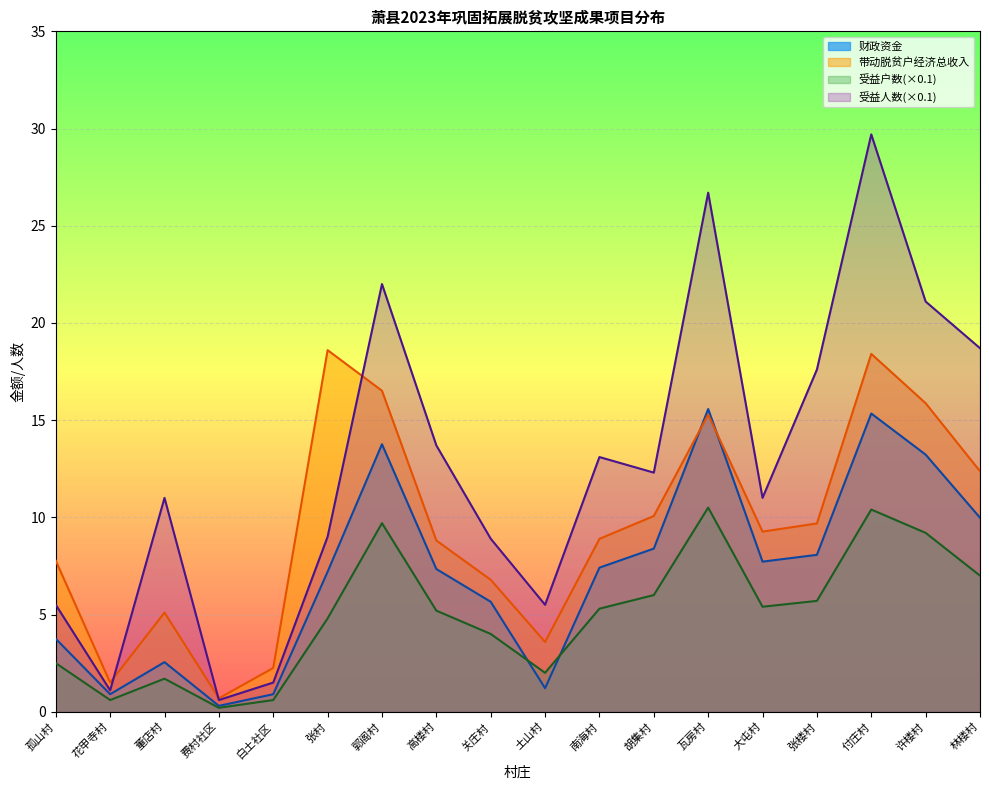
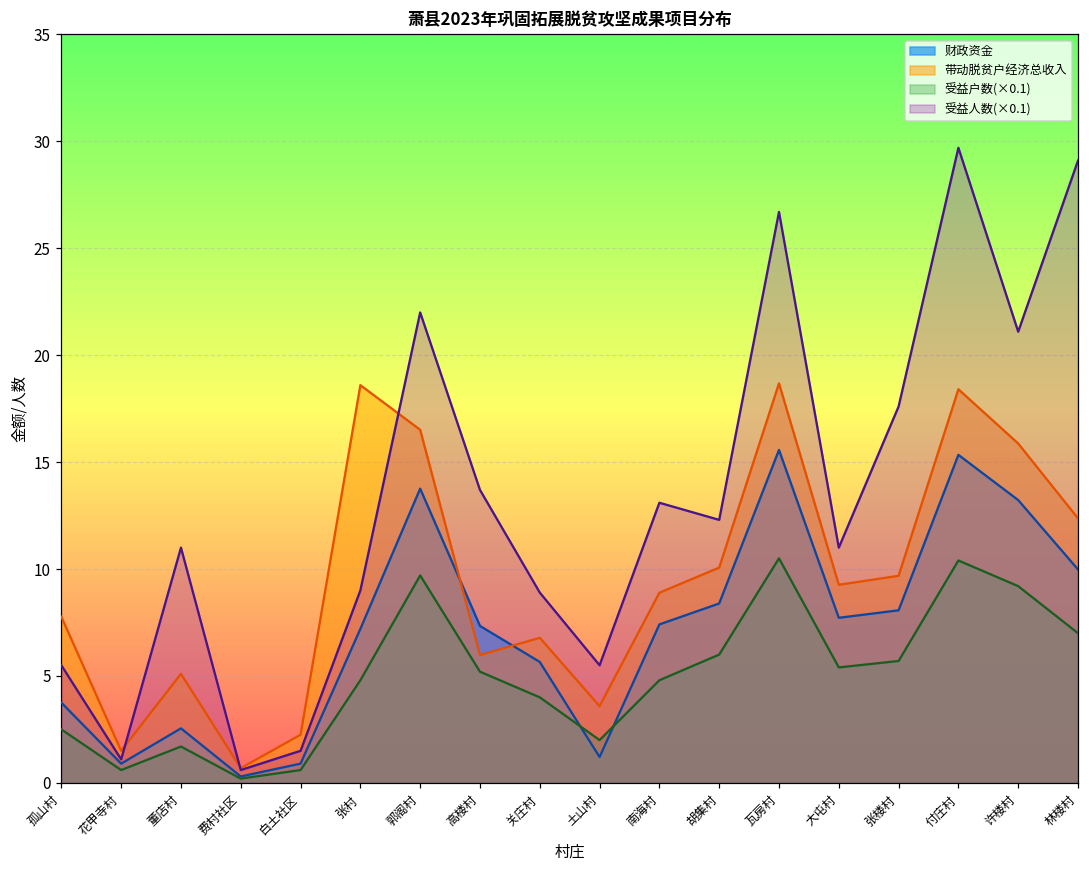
带动脱贫户经济总收入, 高楼村: 8.8 -> 6.0
受益户数(×0.1), 南海村: 5.3 -> 4.8
带动脱贫户经济总收入, 瓦房村: 15.3 -> 18.7
受益人数(×0.1), 林楼村: 18.7 -> 29.1
